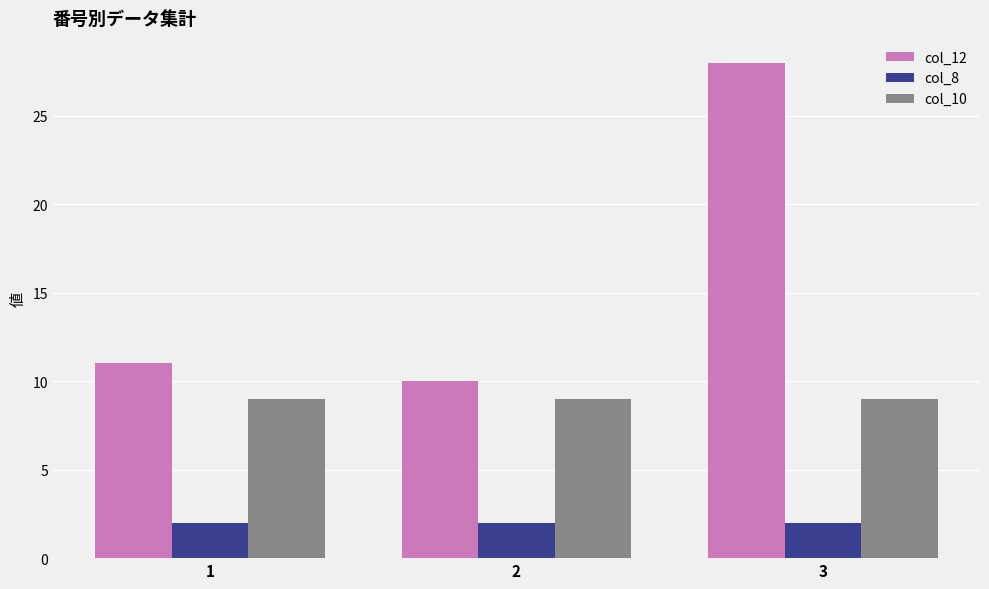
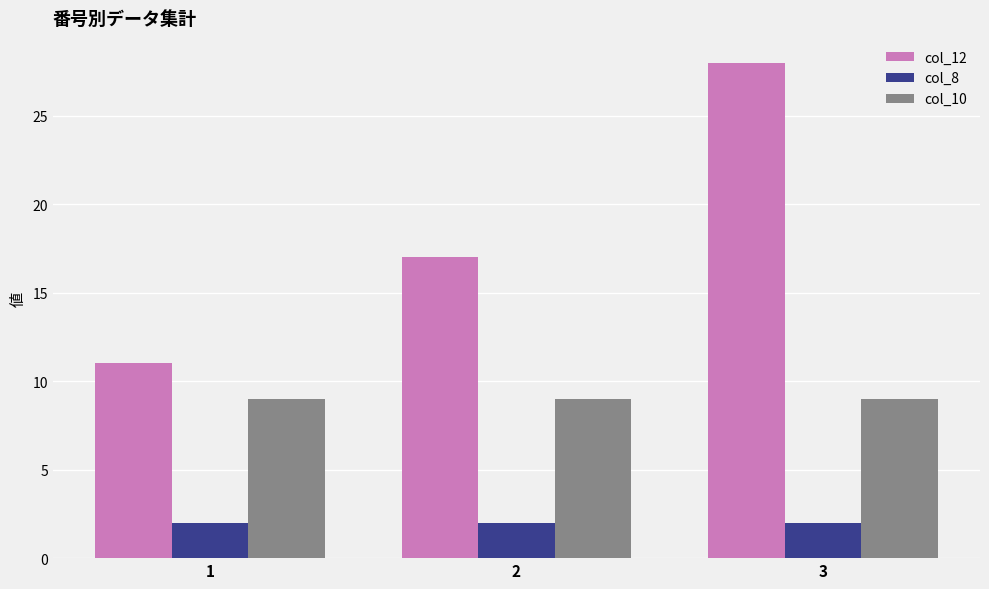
col_12, 2: 10 -> 17
